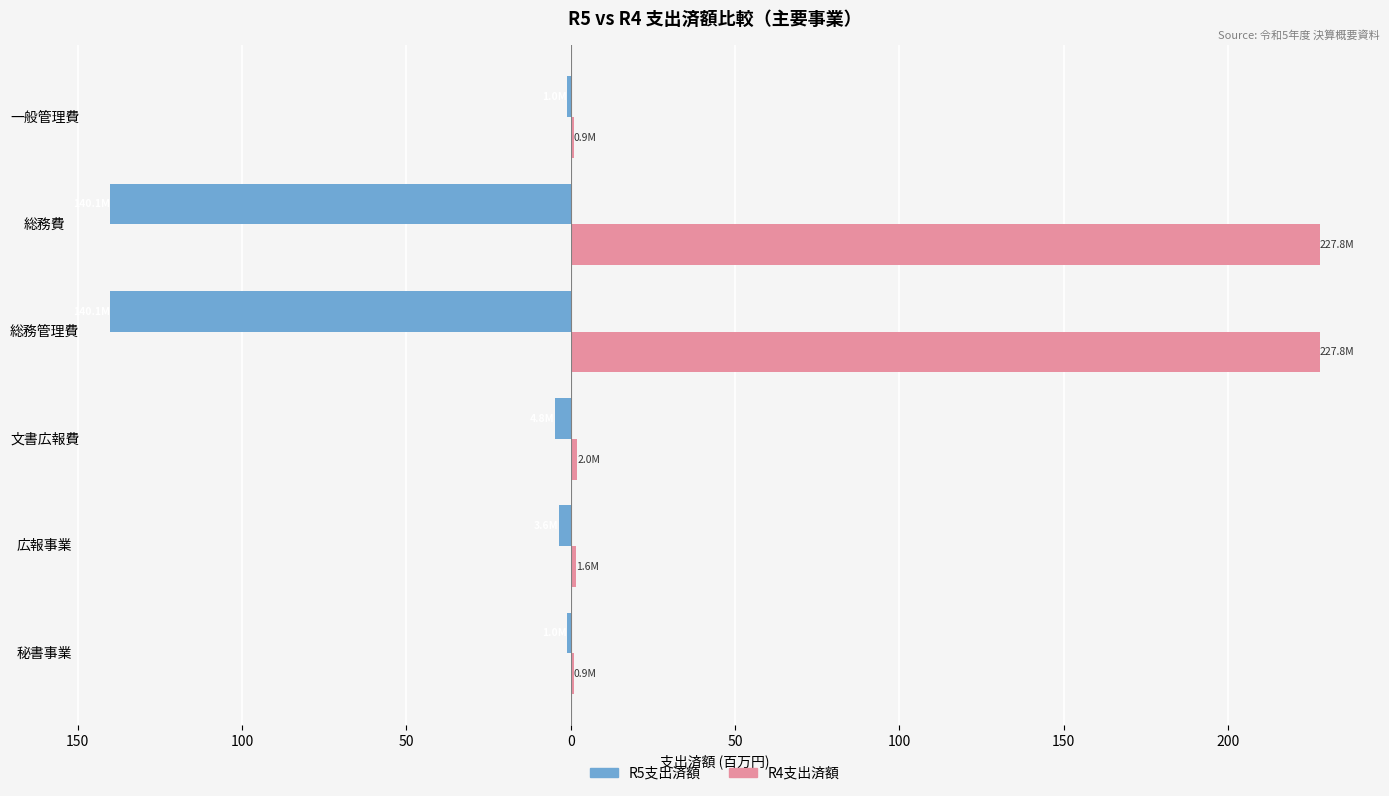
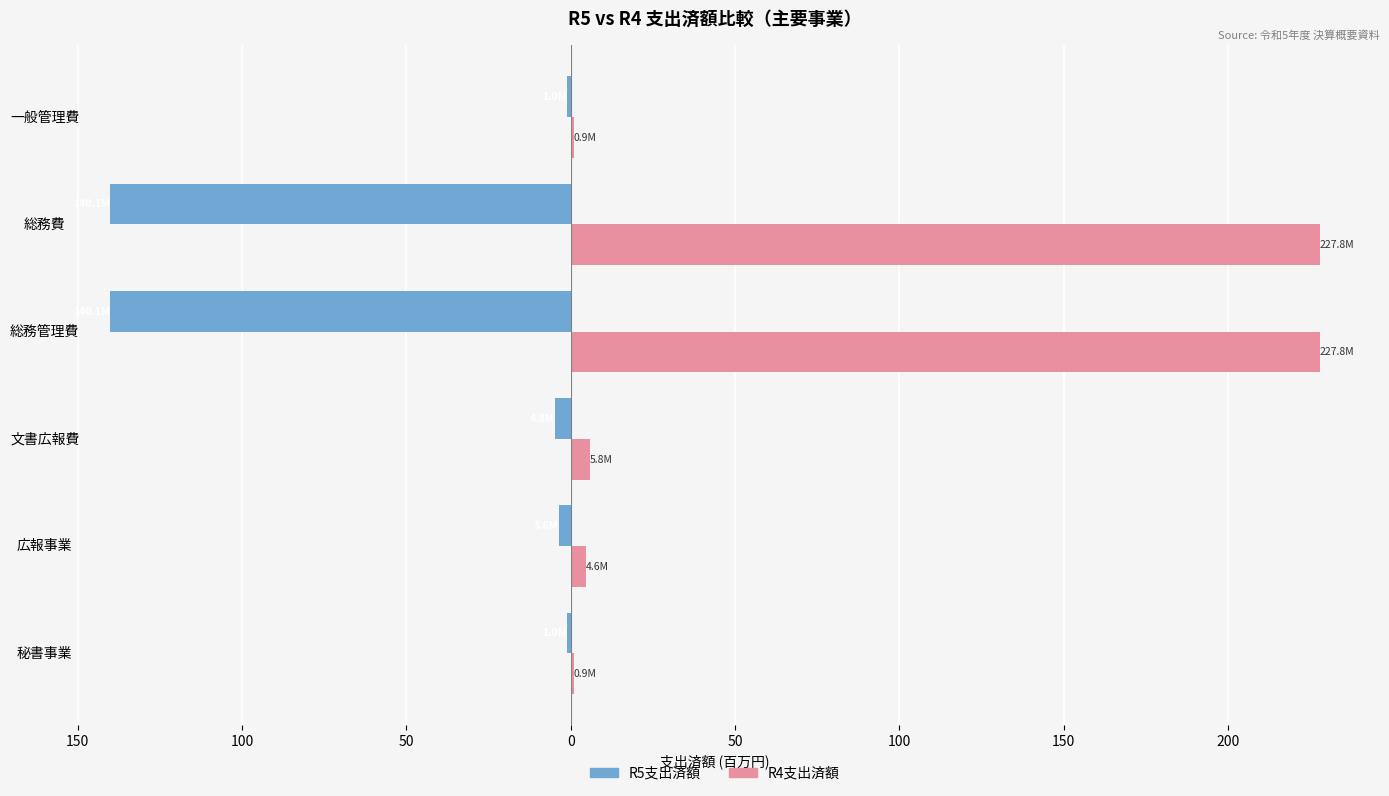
R4支出済額, 文書広報費: 2.0M -> 5.8M
R4支出済額, 広報事業: 1.6M -> 4.6M
